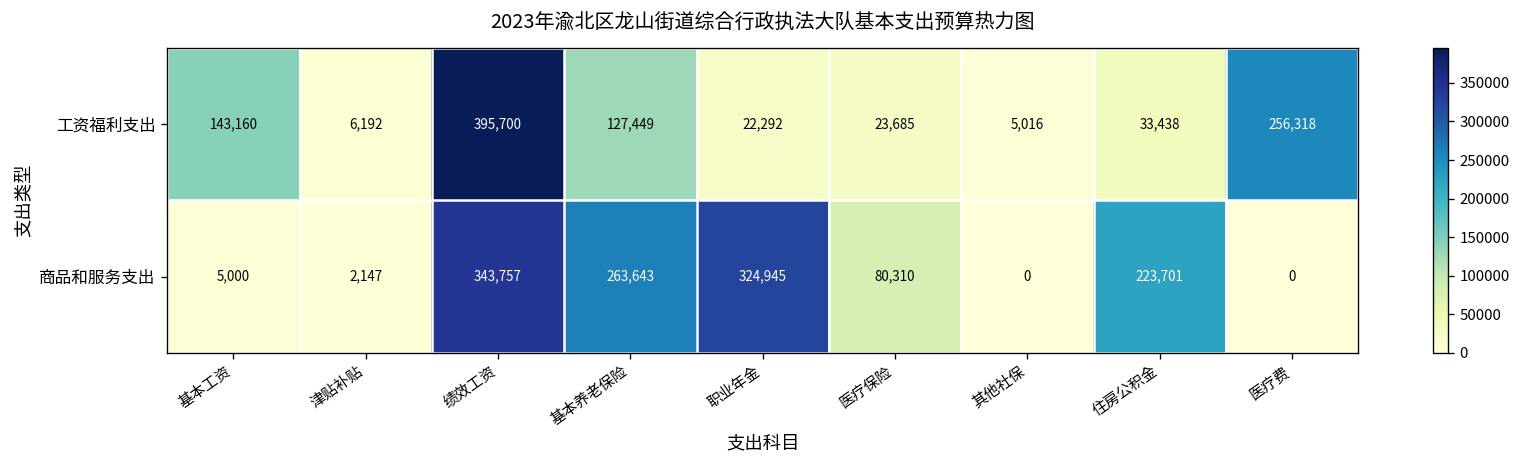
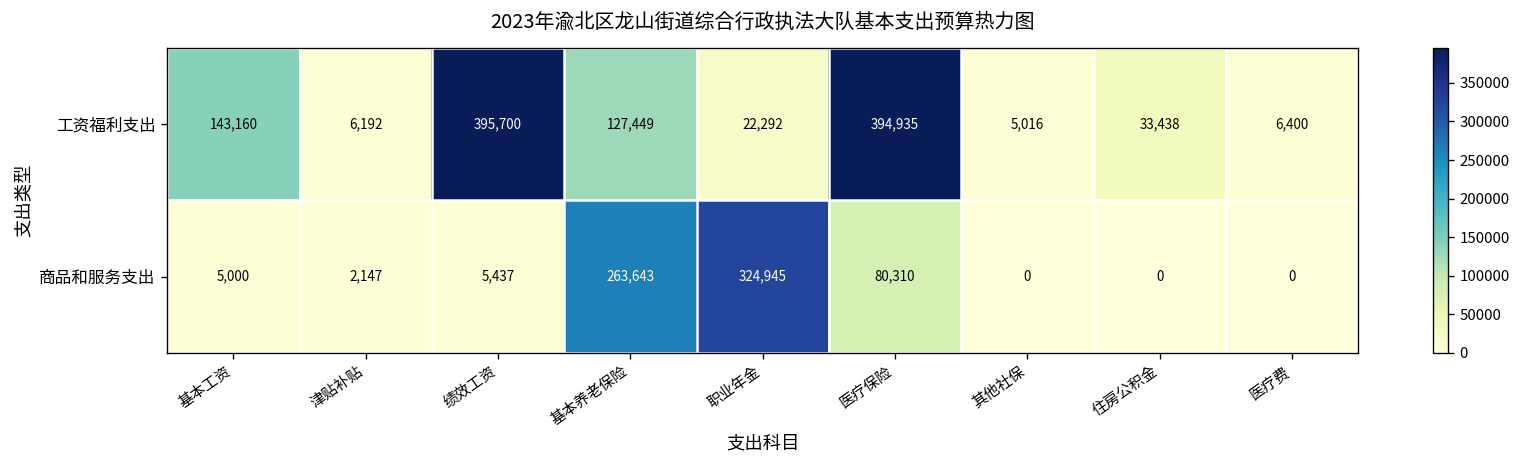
工资福利支出, 医疗保险: 23,685 -> 394,935
工资福利支出, 医疗费: 256,318 -> 6,400
商品和服务支出, 绩效工资: 343,757 -> 5,437
商品和服务支出, 住房公积金: 223,701 -> 0
